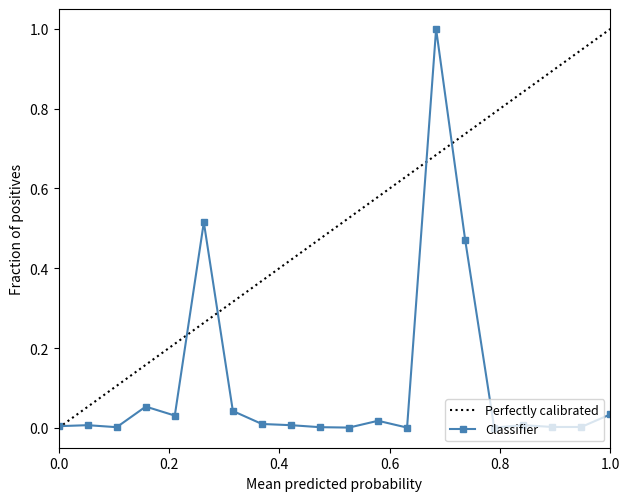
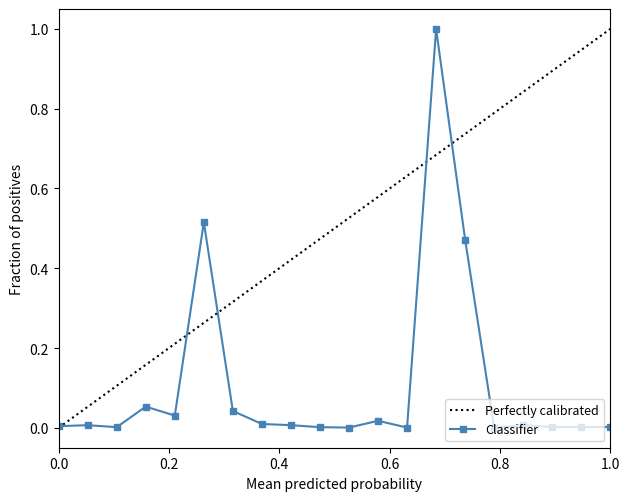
Classifier, 1.0: 0.03 -> 0.00
